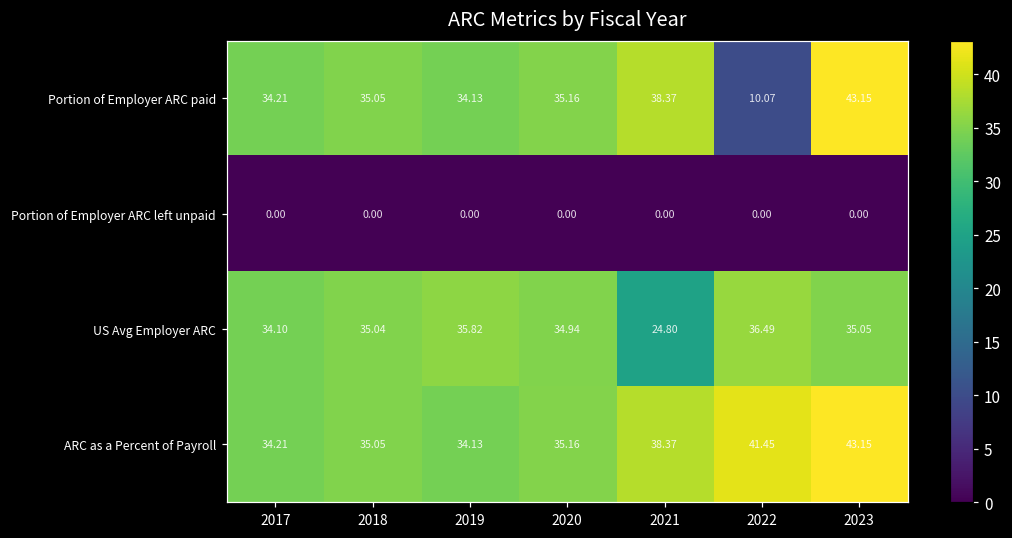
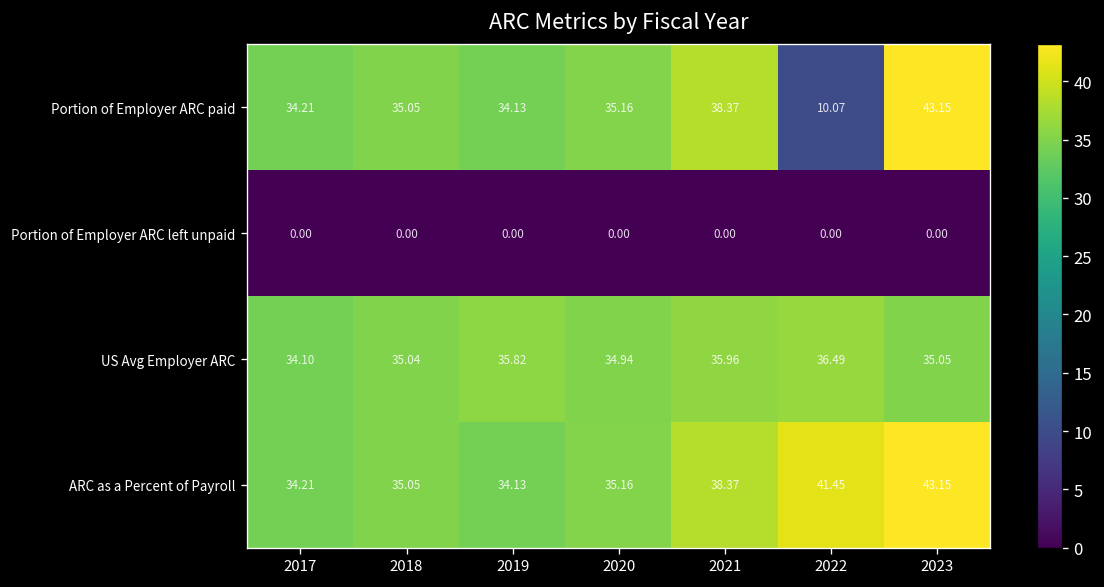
US Avg Employer ARC, 2021: 24.80 -> 35.96
